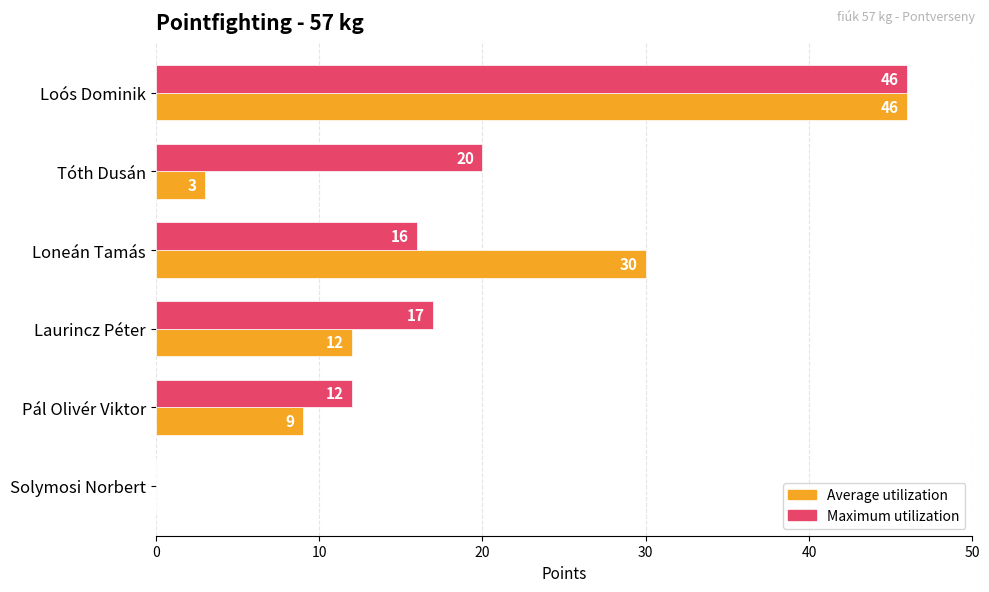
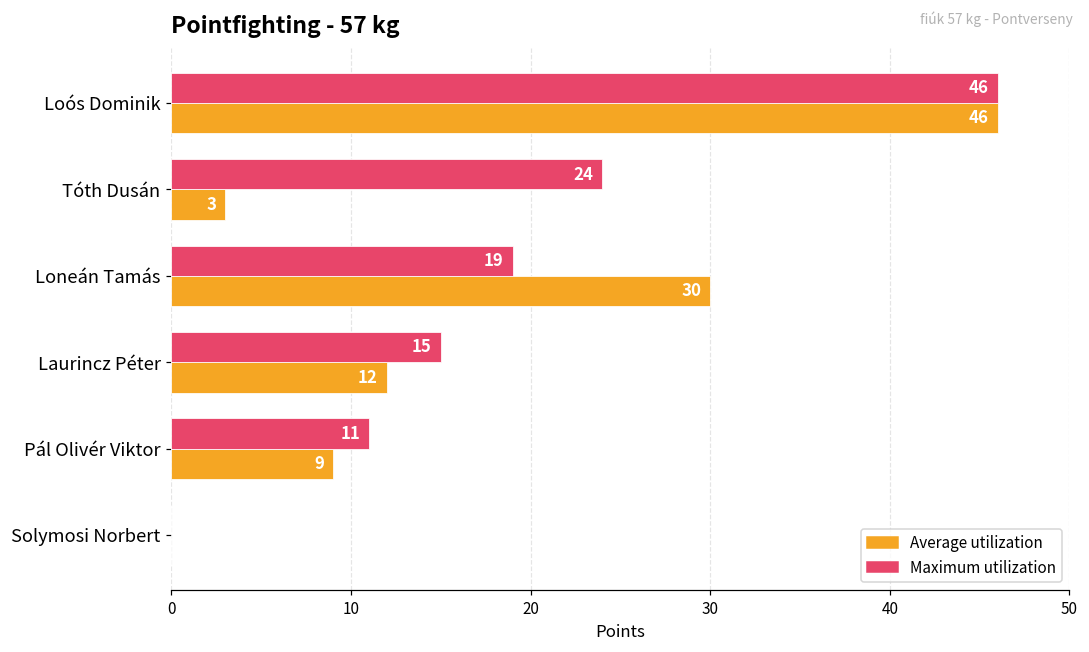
Maximum utilization, Tóth Dusán: 20 -> 24
Maximum utilization, Loneán Tamás: 16 -> 19
Maximum utilization, Laurincz Péter: 17 -> 15
Maximum utilization, Pál Olivér Viktor: 12 -> 11
